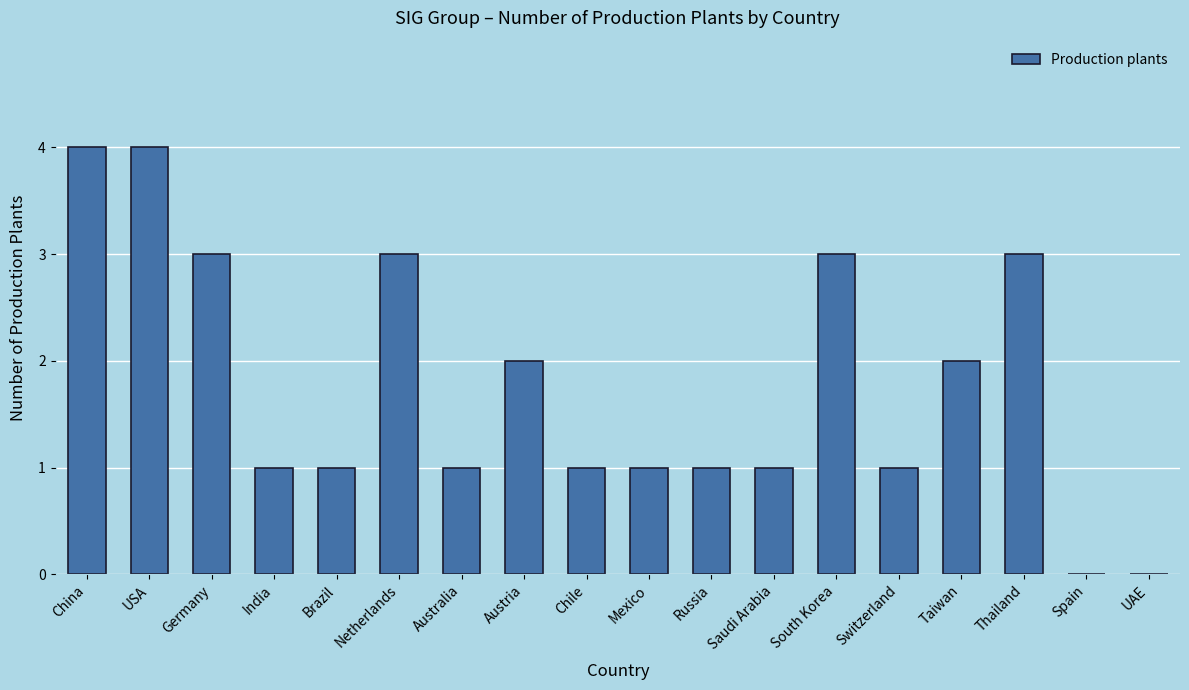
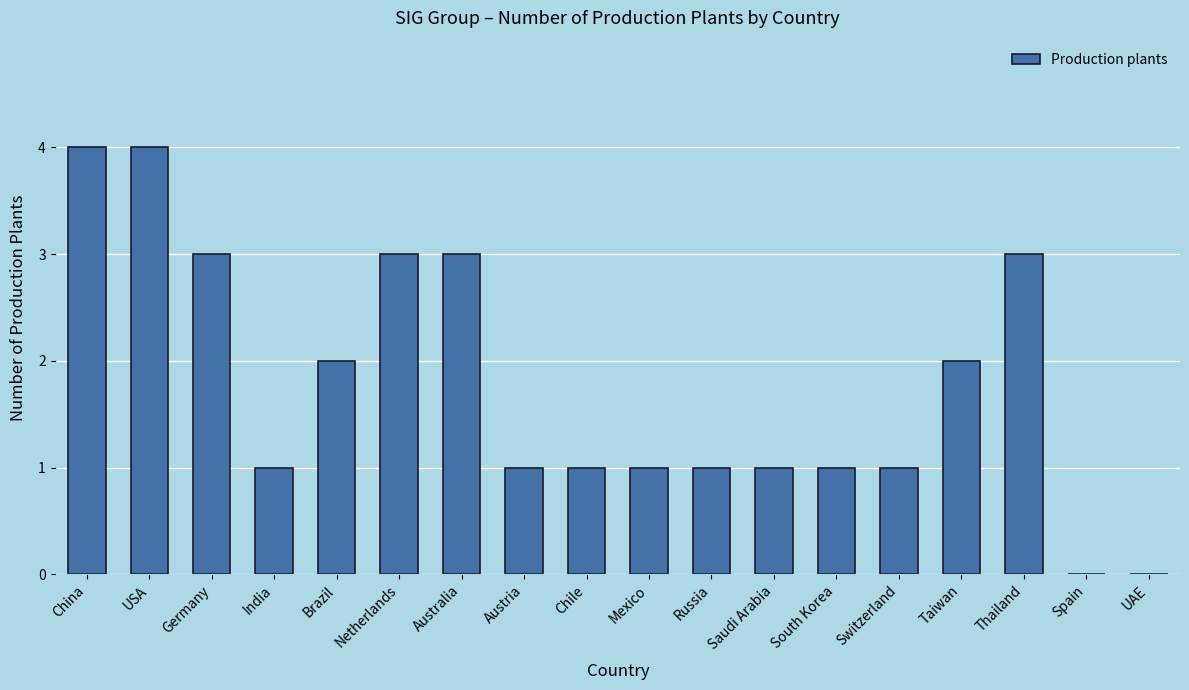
Brazil: 1 -> 2
Australia: 1 -> 3
Austria: 2 -> 1
South Korea: 3 -> 1
